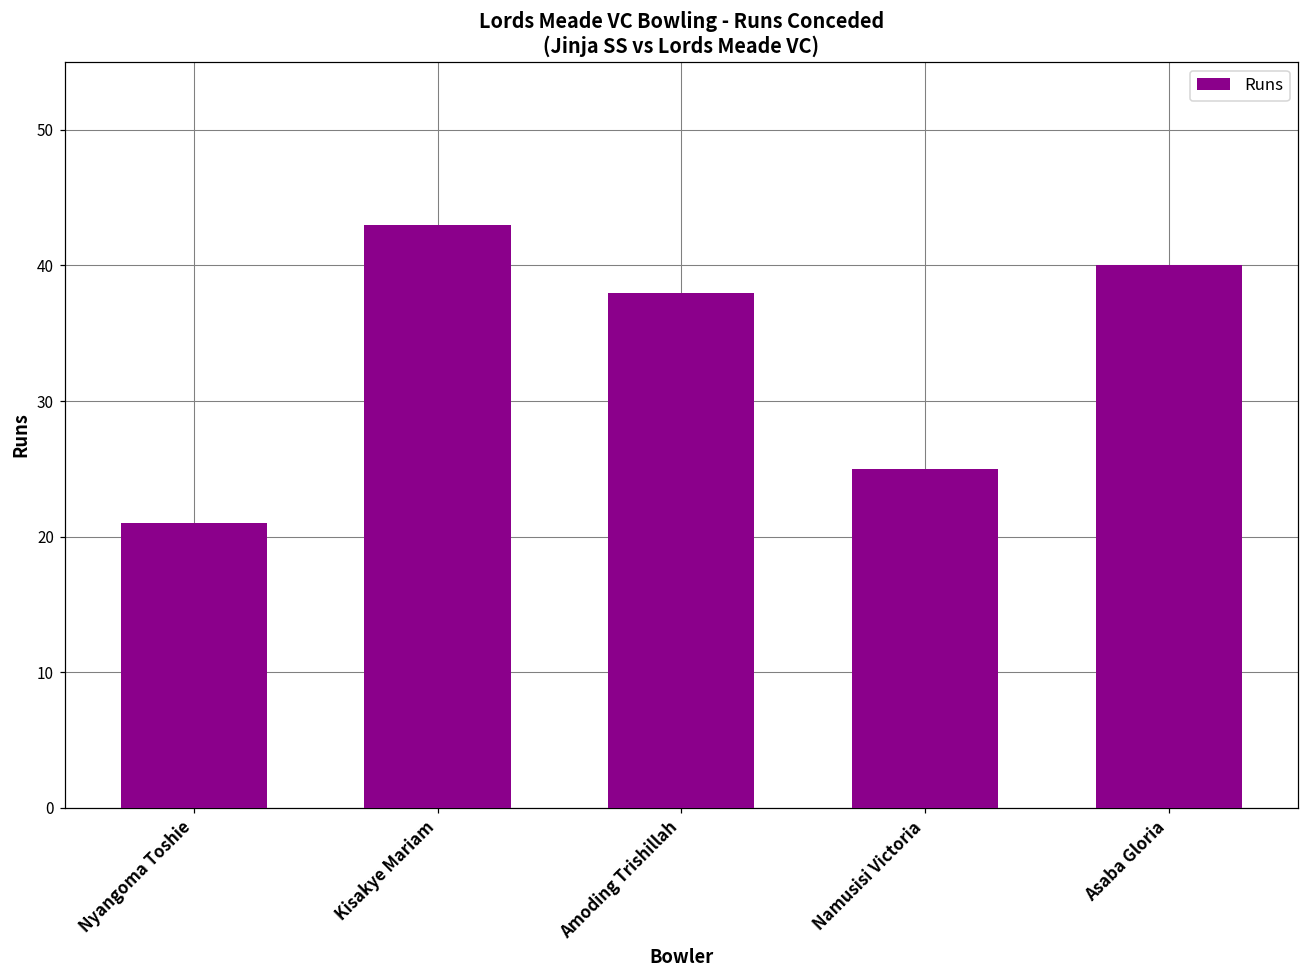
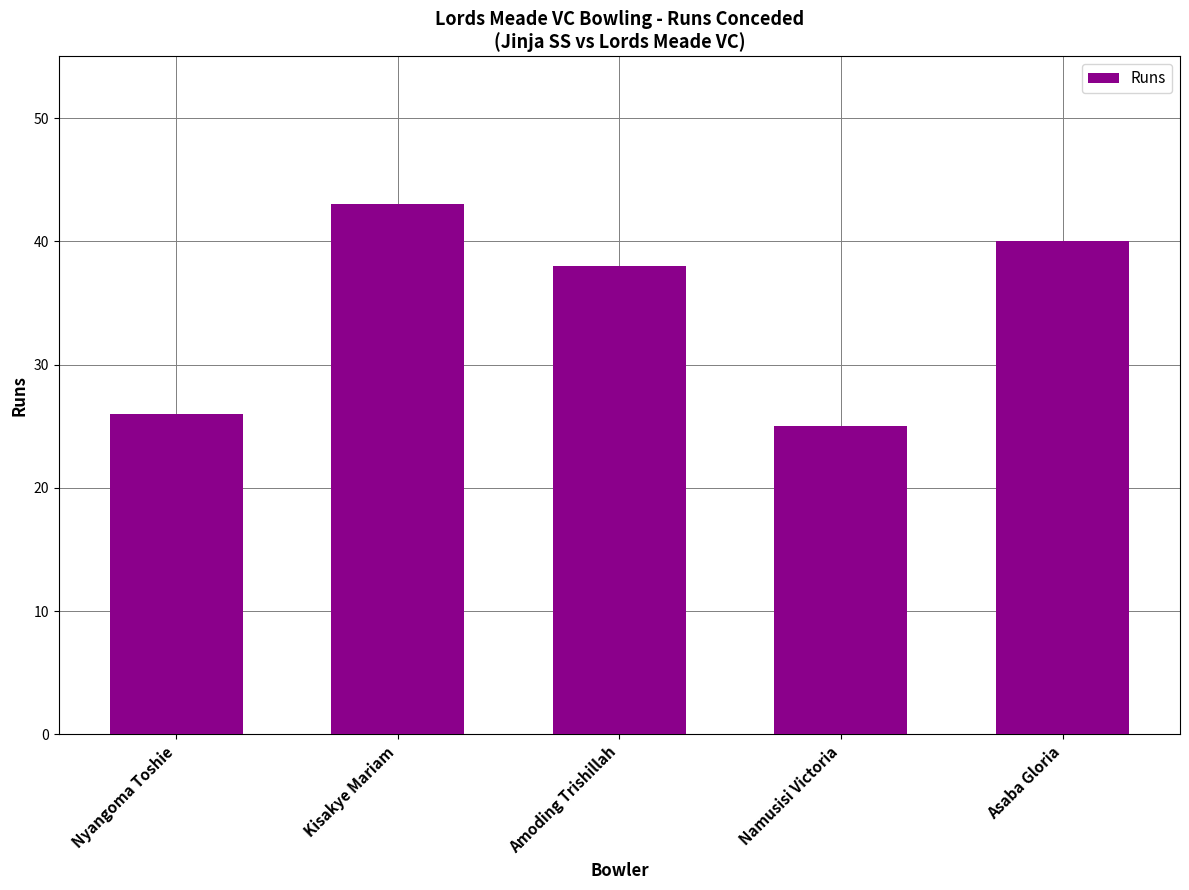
Nyangoma Toshie: 21 -> 26
